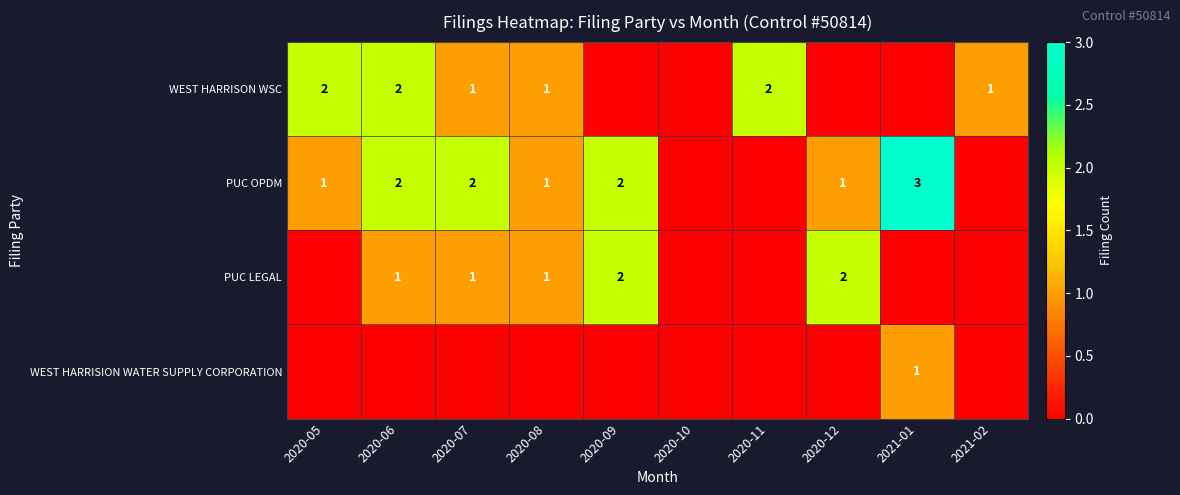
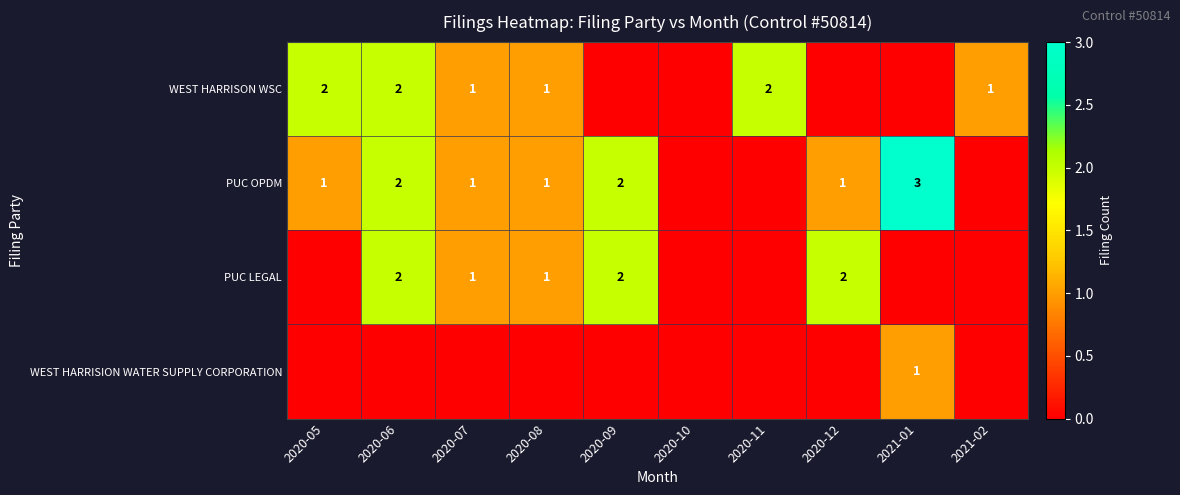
PUC OPDM, 2020-07: 2 -> 1
PUC LEGAL, 2020-06: 1 -> 2
